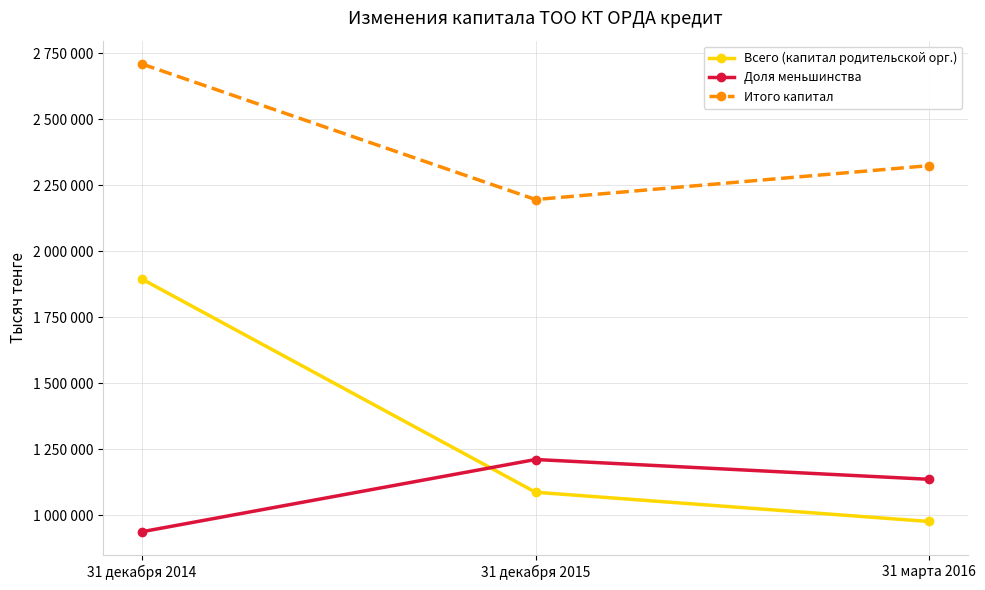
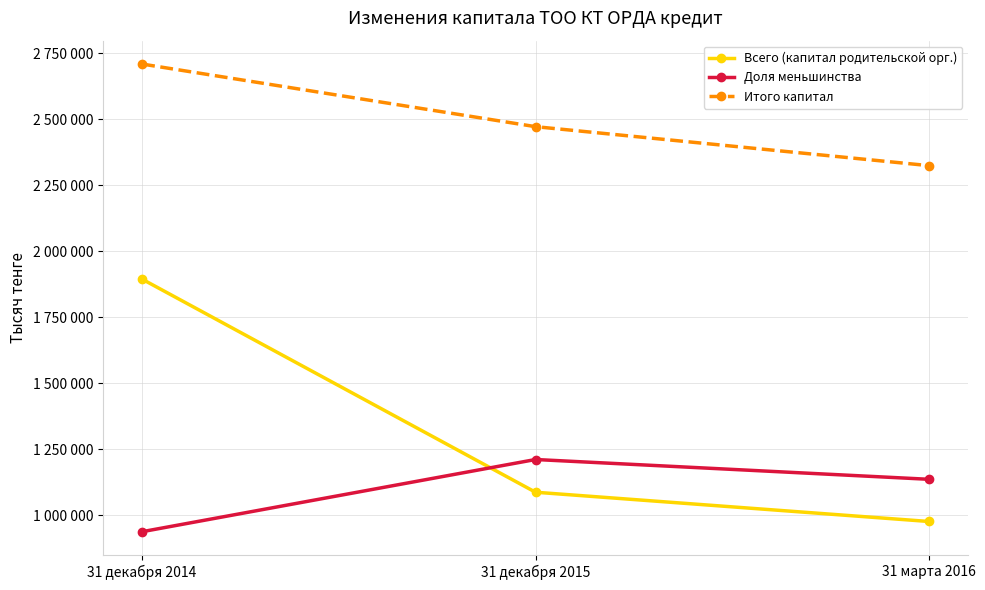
Итого капитал, 31 декабря 2015: 2200000 -> 2470000
